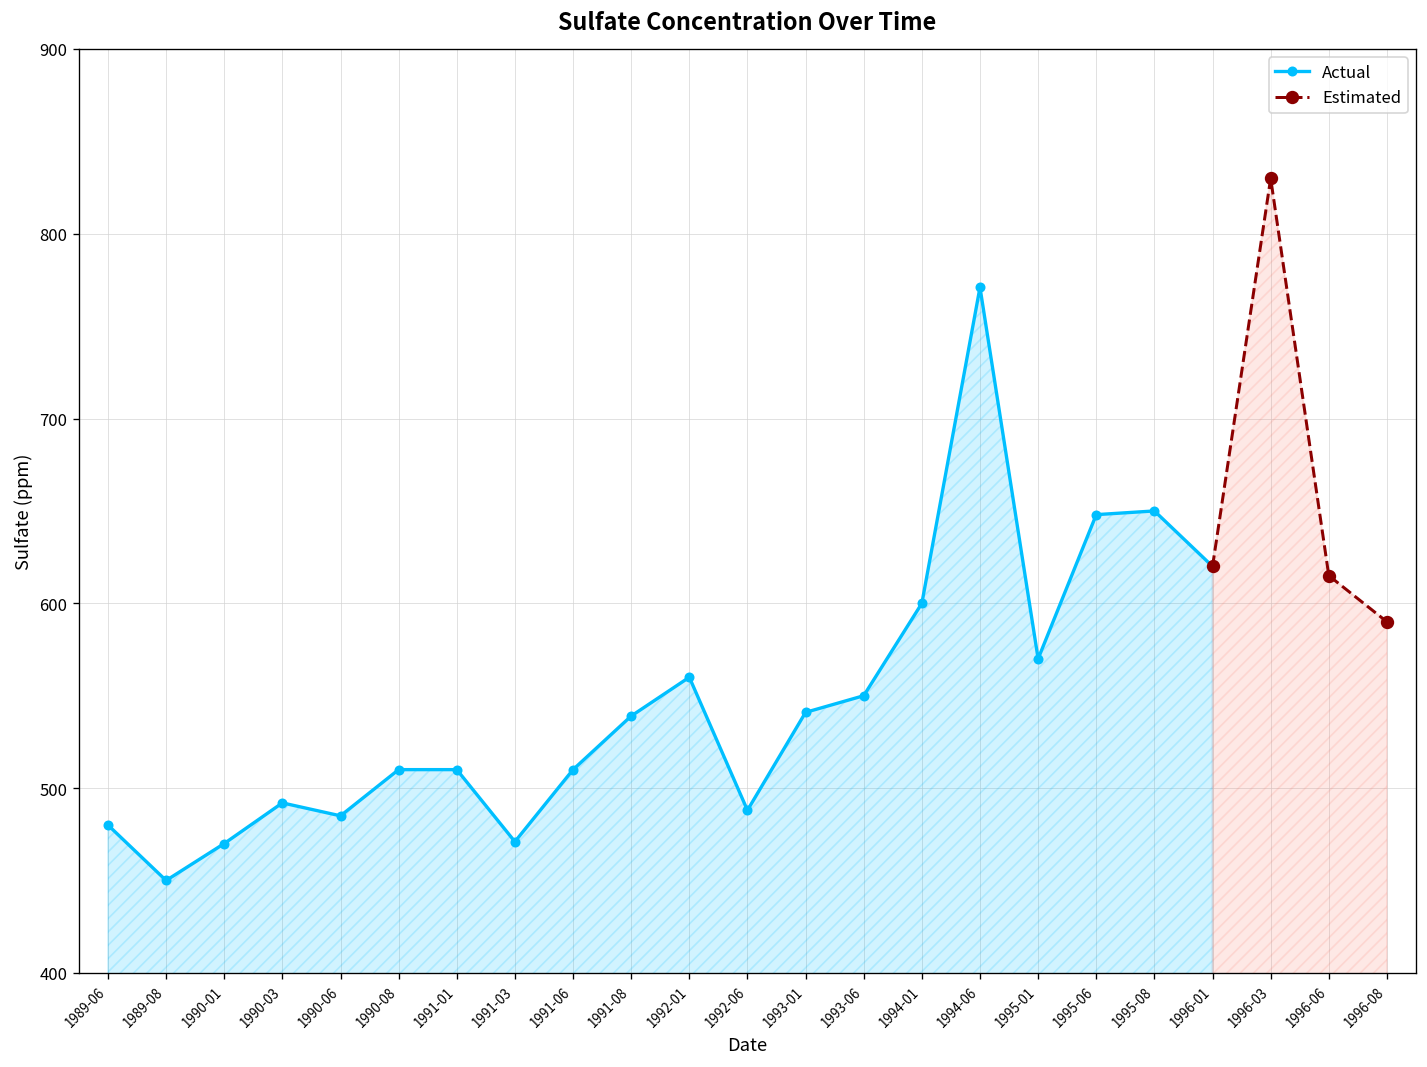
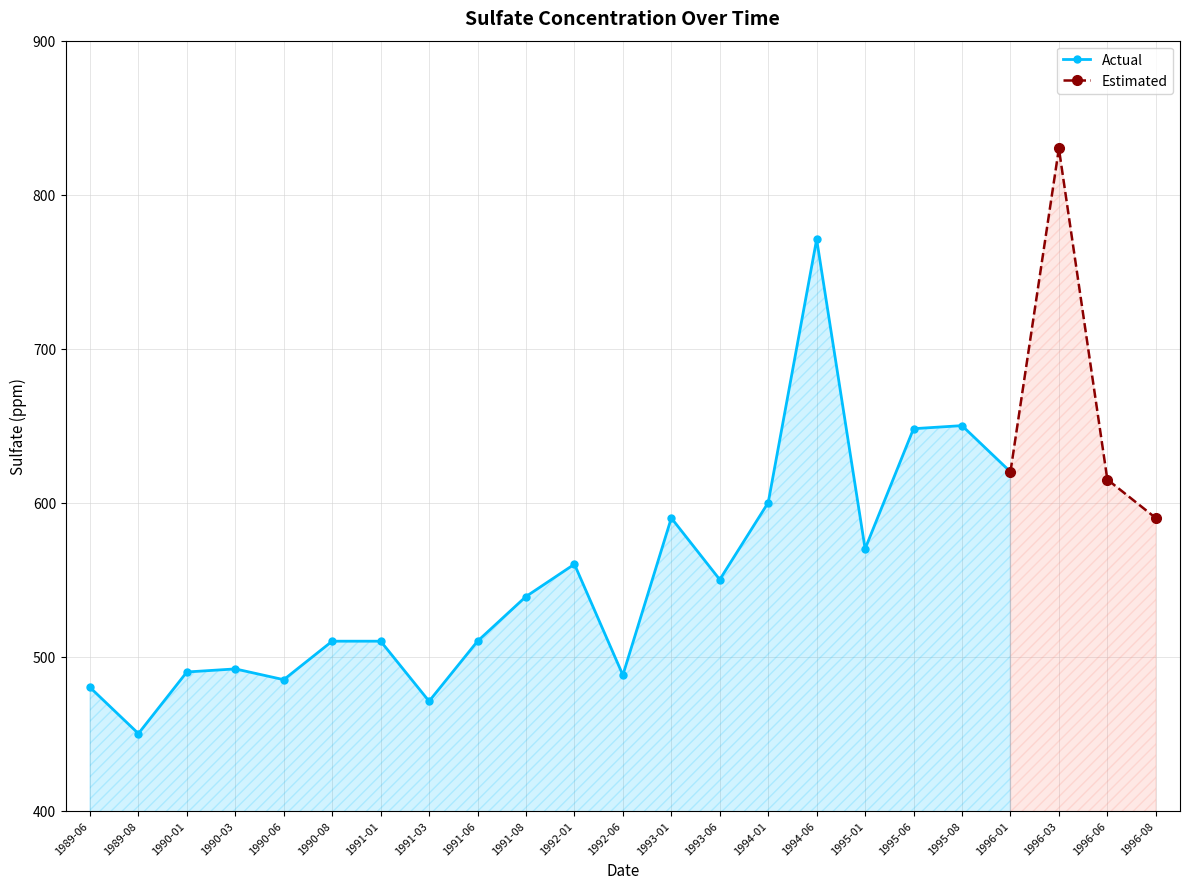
Actual, 1990-01: 470 -> 490
Actual, 1993-01: 541 -> 590
